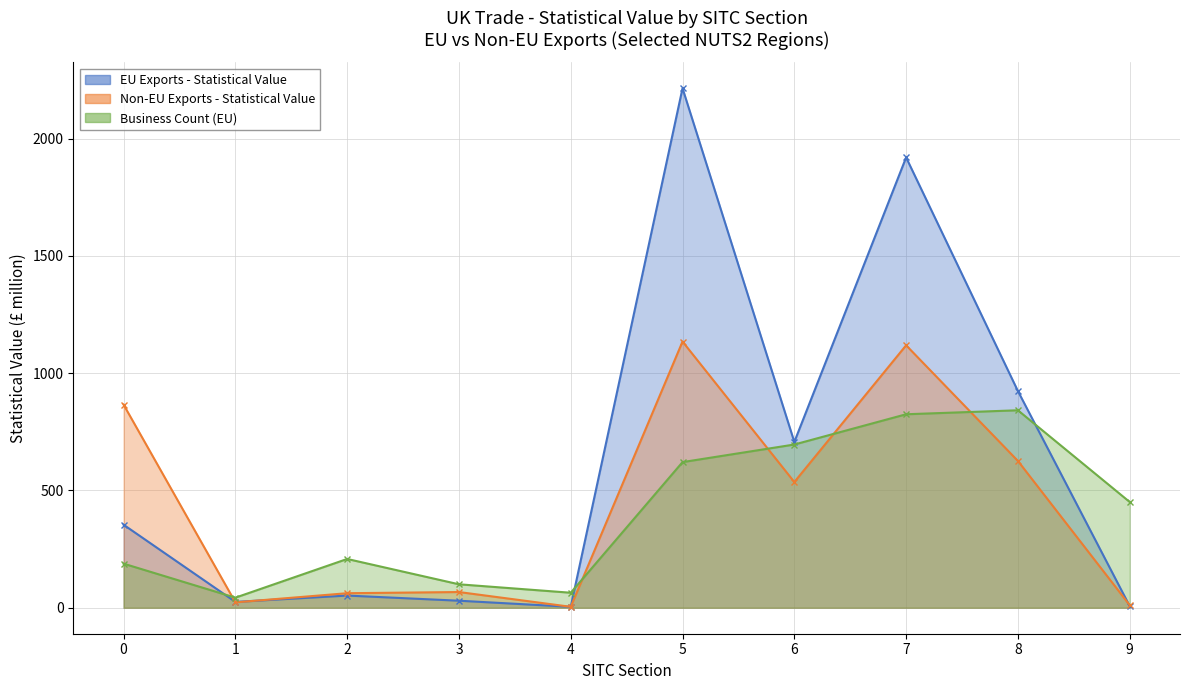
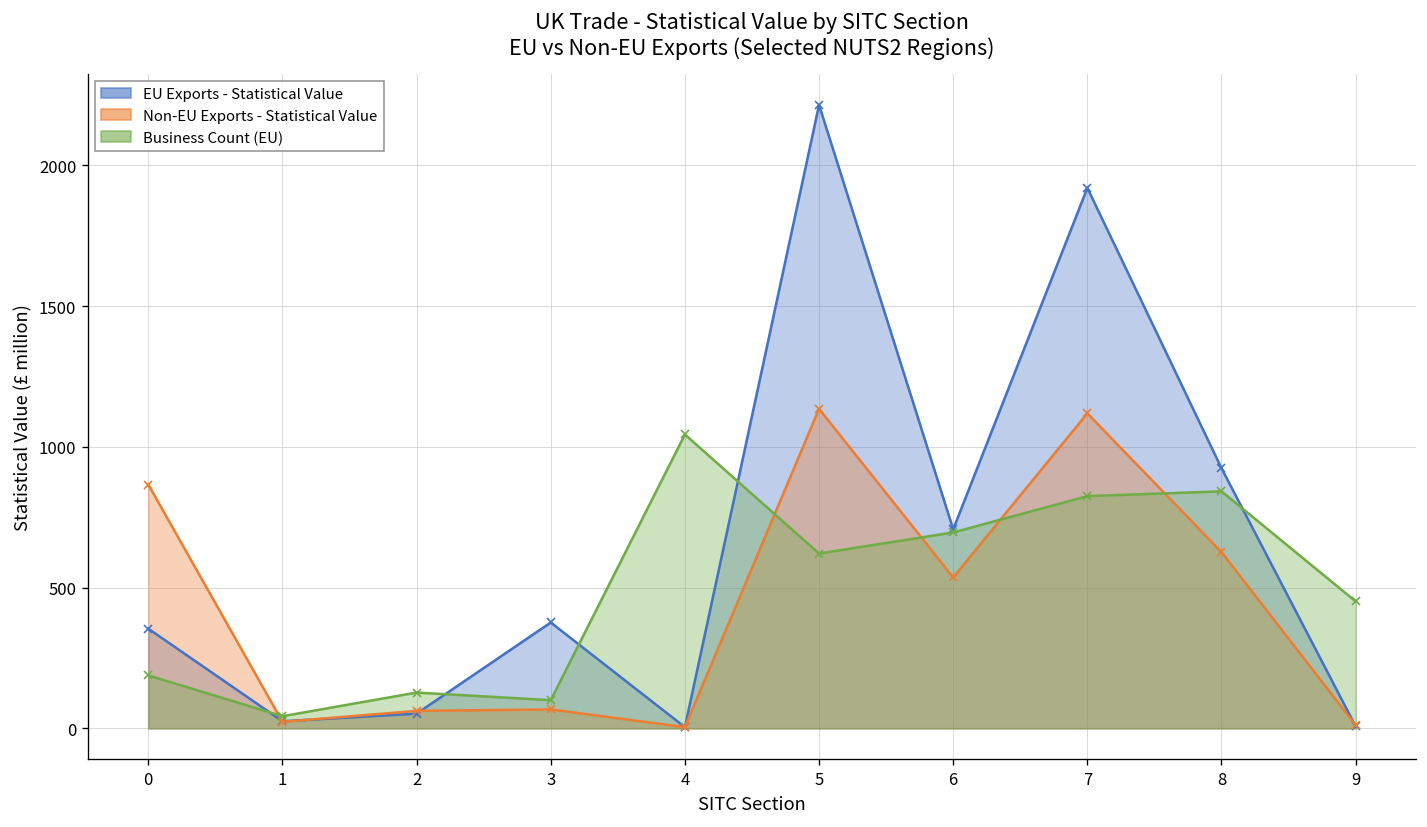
Business Count (EU), 2: 210 -> 130
EU Exports - Statistical Value, 3: 30 -> 380
Business Count (EU), 4: 60 -> 1040
